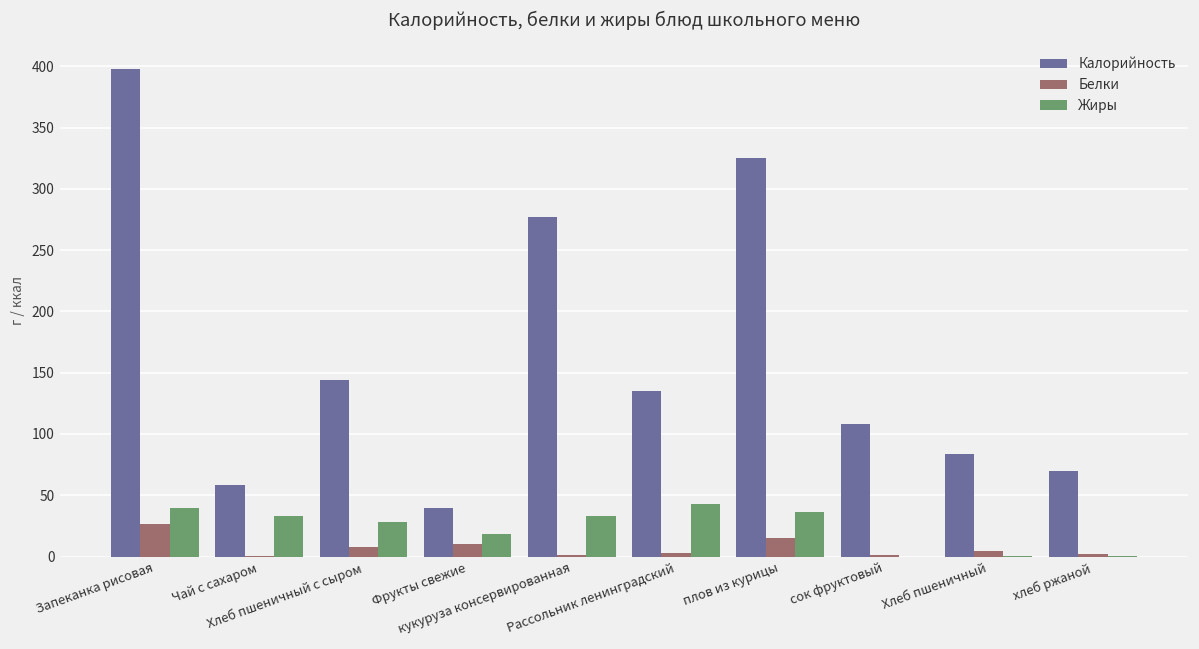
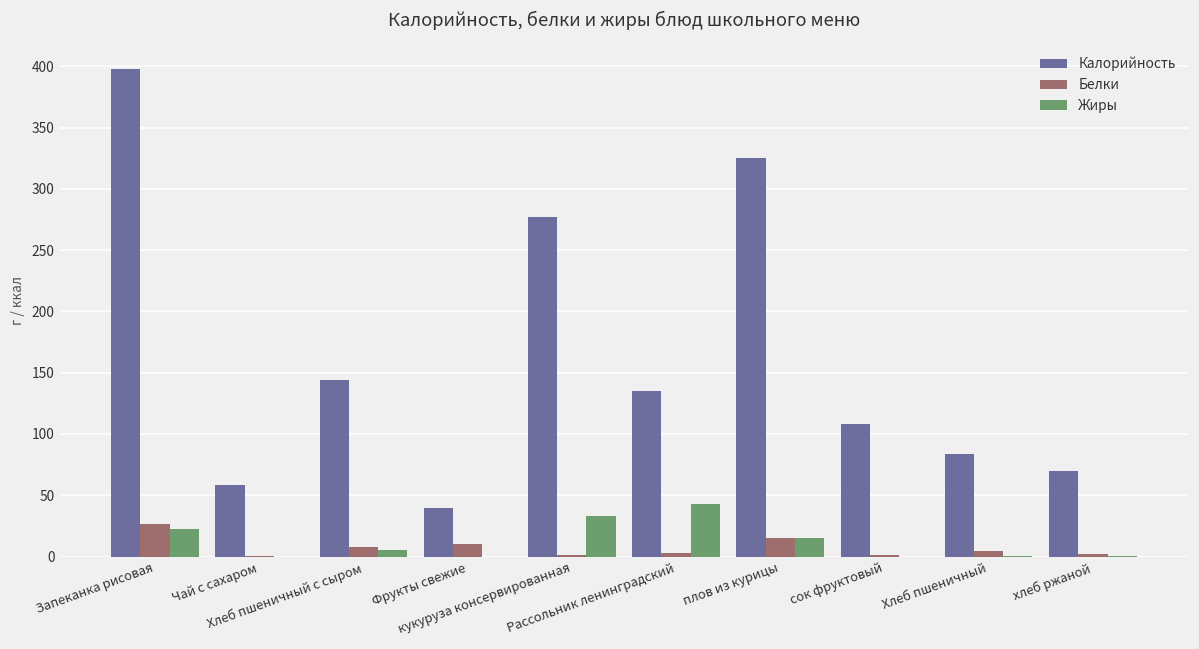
Жиры, Запеканка рисовая: 40 -> 22
Жиры, Чай с сахаром: 33 -> 0
Жиры, Хлеб пшеничный с сыром: 28 -> 5
Жиры, Фрукты свежие: 18 -> 0
Жиры, плов из курицы: 36 -> 15
